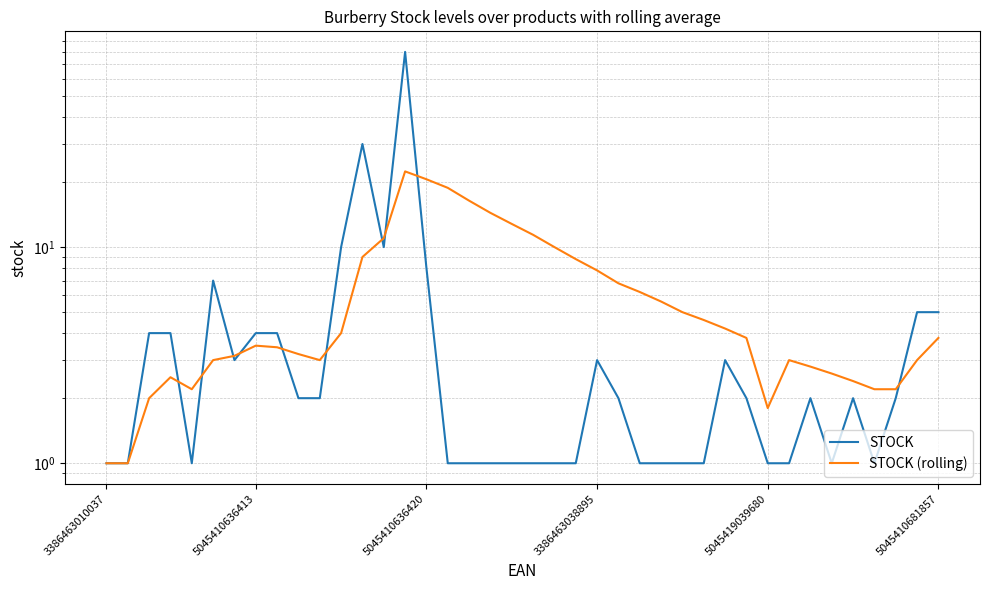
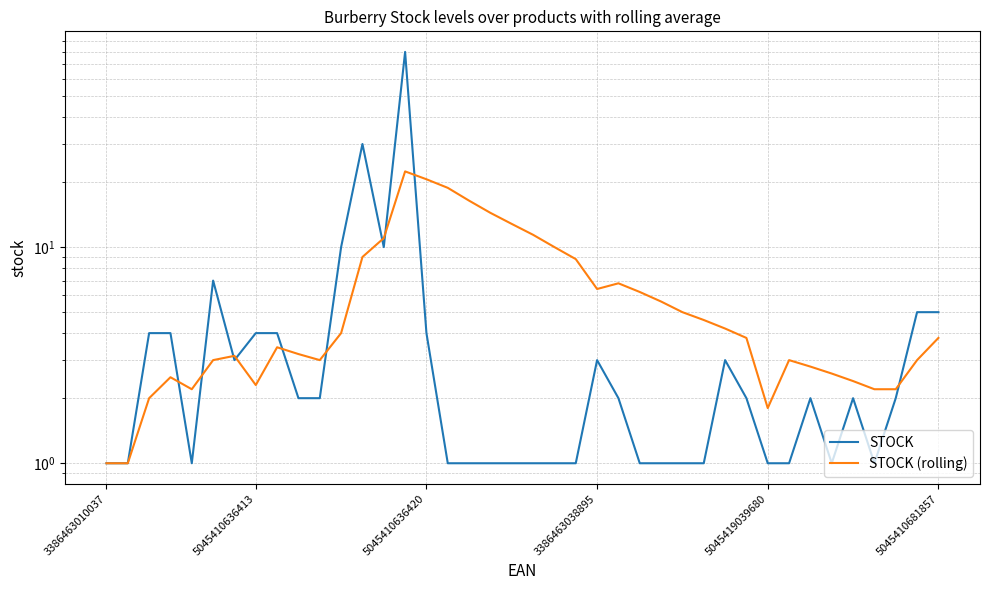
STOCK (rolling), 5045410636413: 3.5 -> 2.3
STOCK, 5045410636420: 8 -> 4
STOCK (rolling), 3386463038895: 7.8 -> 6.4
